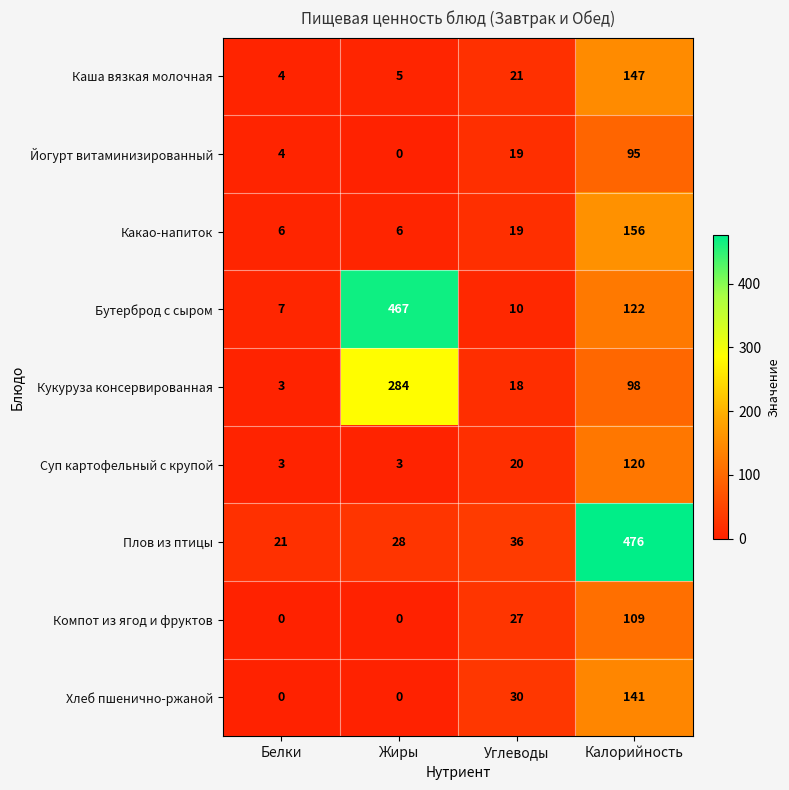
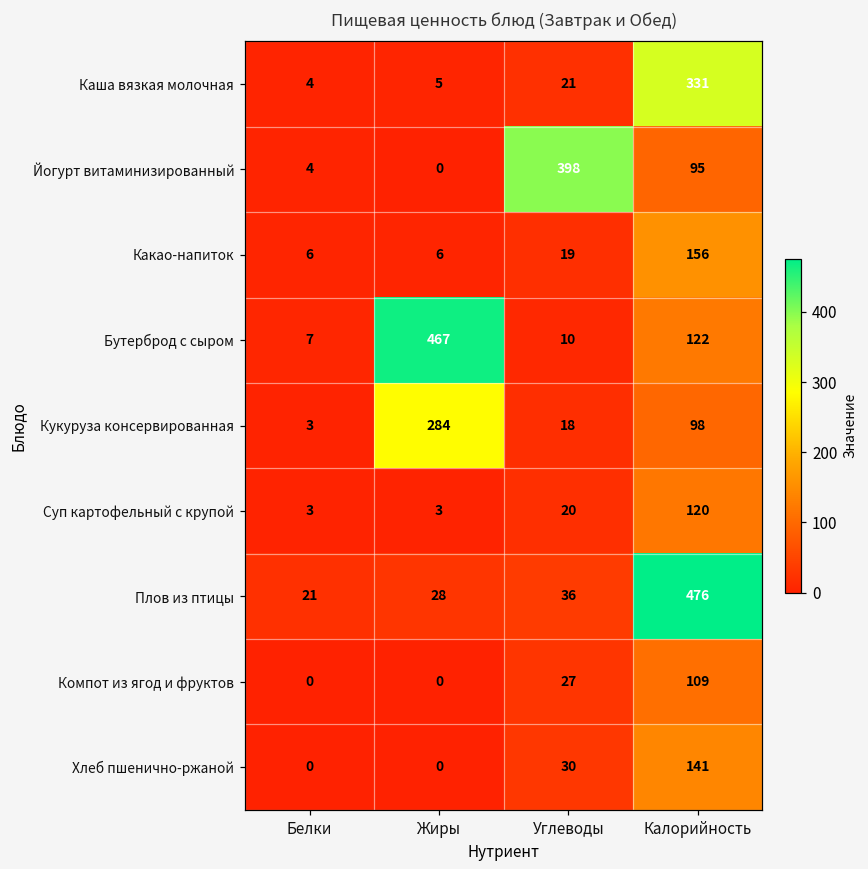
Каша вязкая молочная, Калорийность: 147 -> 331
Йогурт витаминизированный, Углеводы: 19 -> 398
